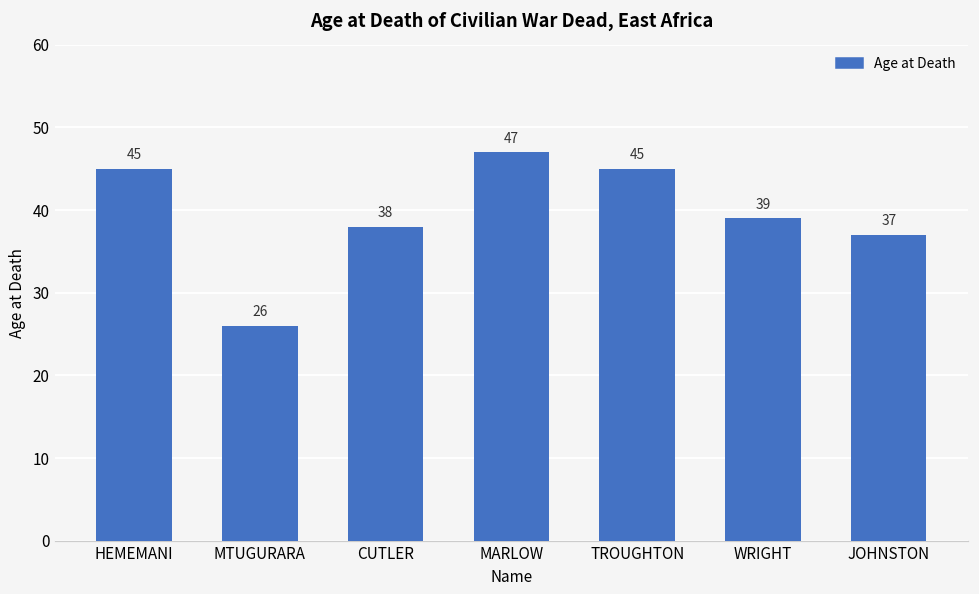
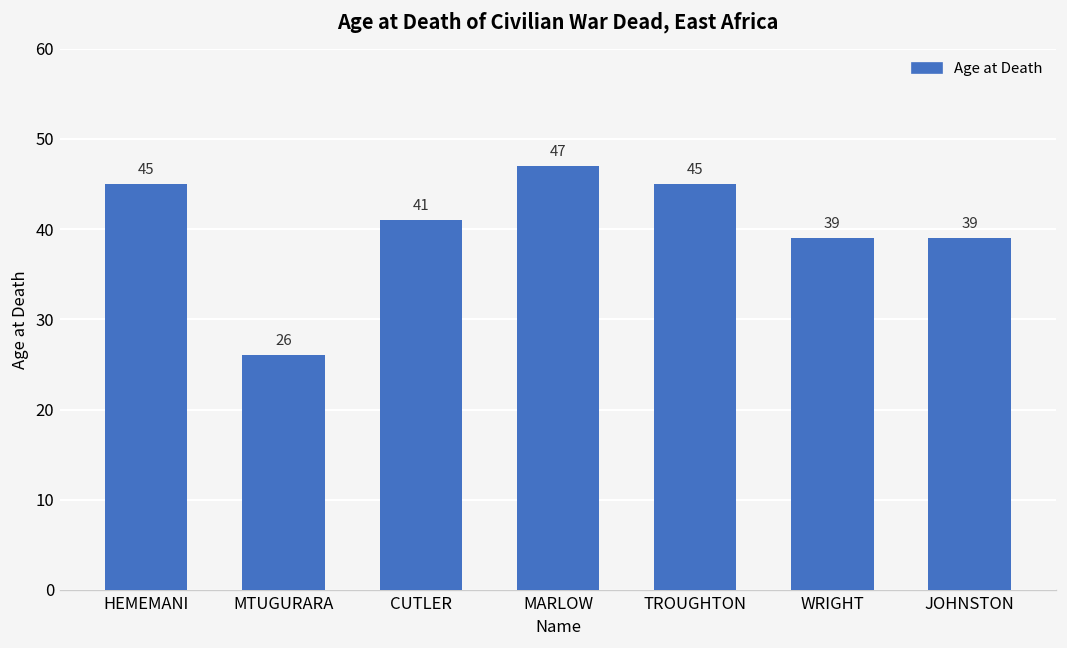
CUTLER: 38 -> 41
JOHNSTON: 37 -> 39
